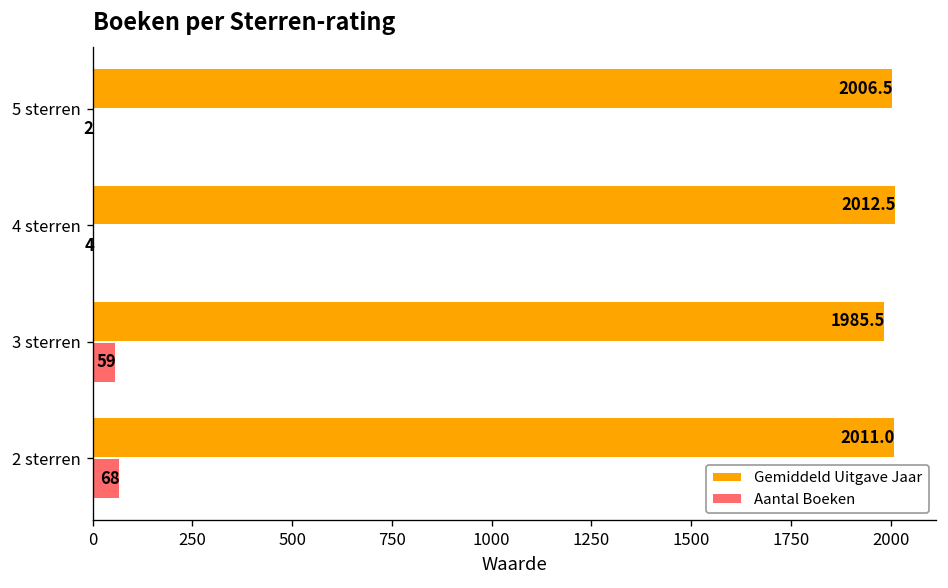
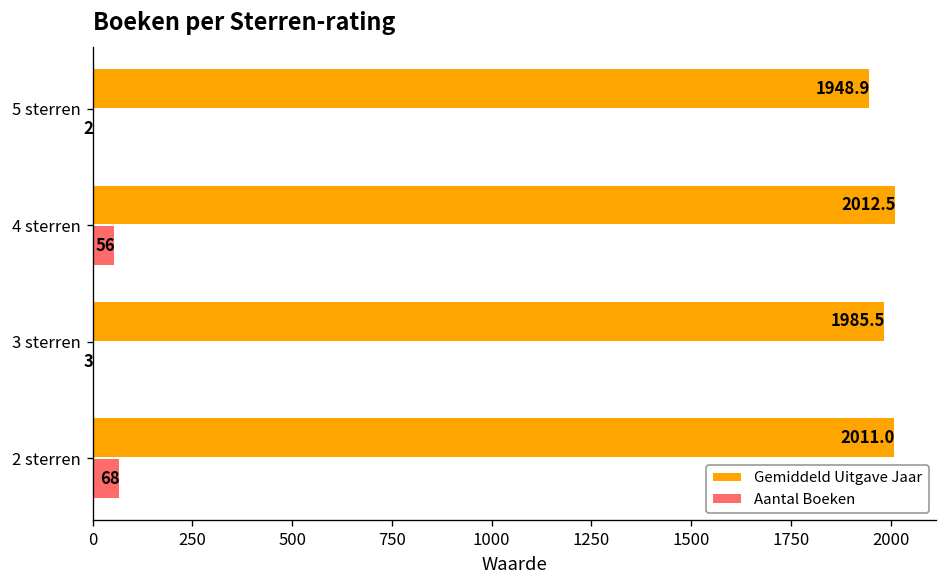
Gemiddeld Uitgave Jaar, 5 sterren: 2006.5 -> 1948.9
Aantal Boeken, 4 sterren: 4 -> 56
Aantal Boeken, 3 sterren: 59 -> 3
